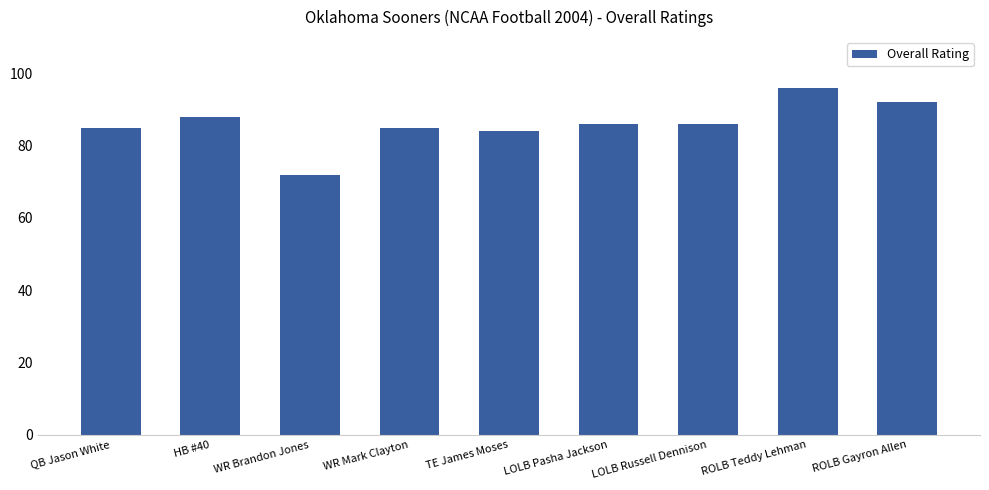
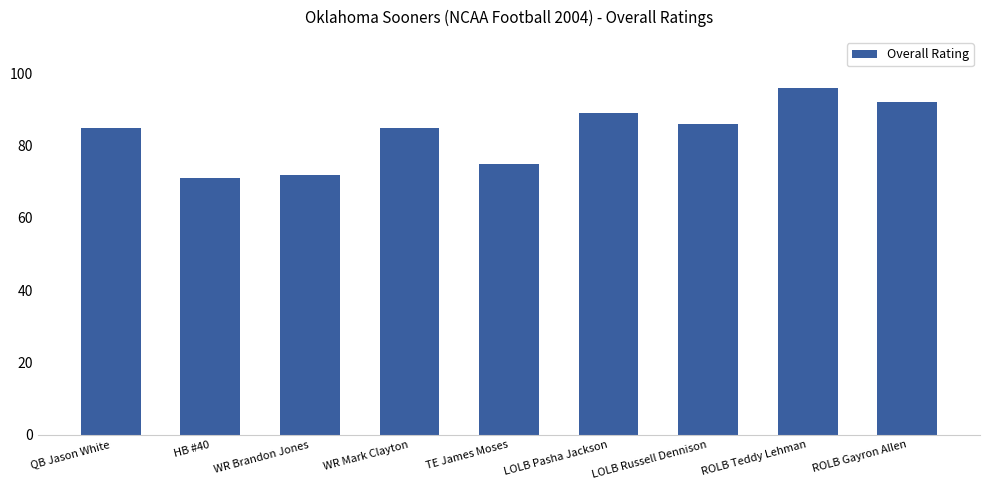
HB #40: 88 -> 71
TE James Moses: 84 -> 75
LOLB Pasha Jackson: 86 -> 89
